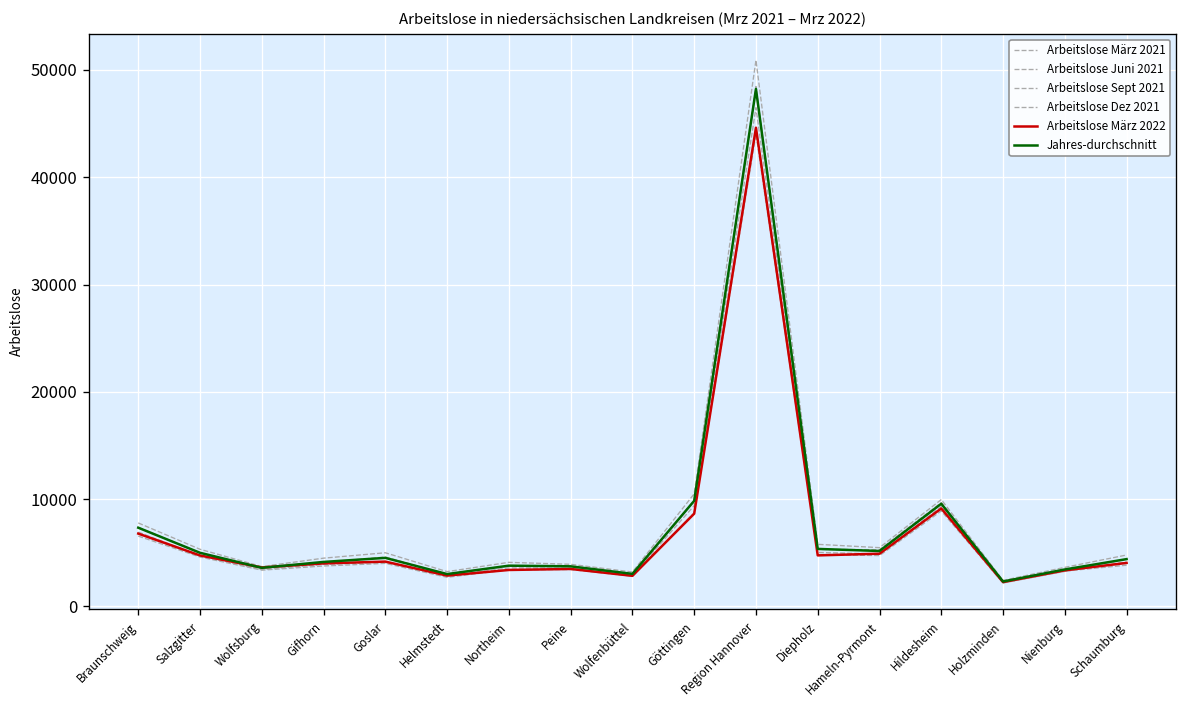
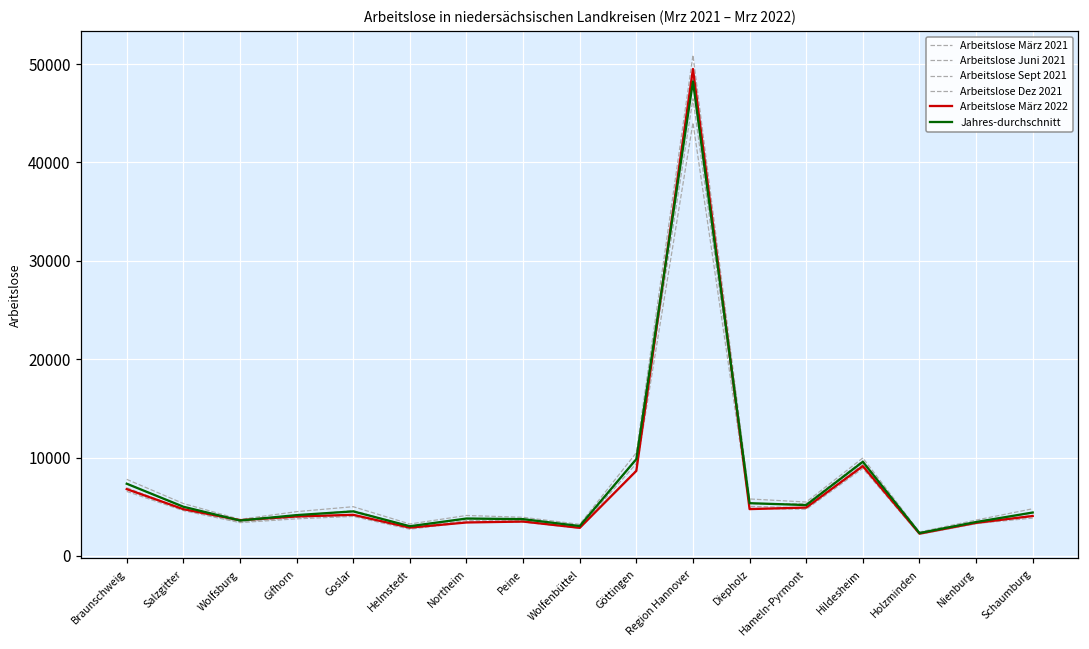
Arbeitslose März 2022, Region Hannover: 45000 -> 50000
